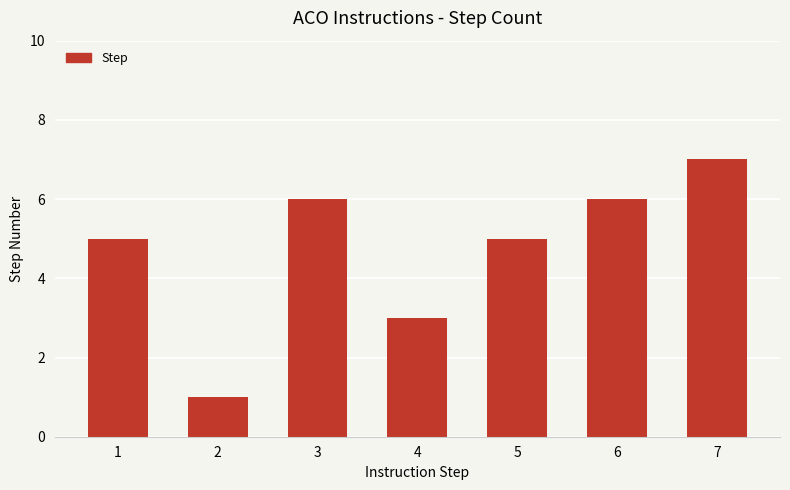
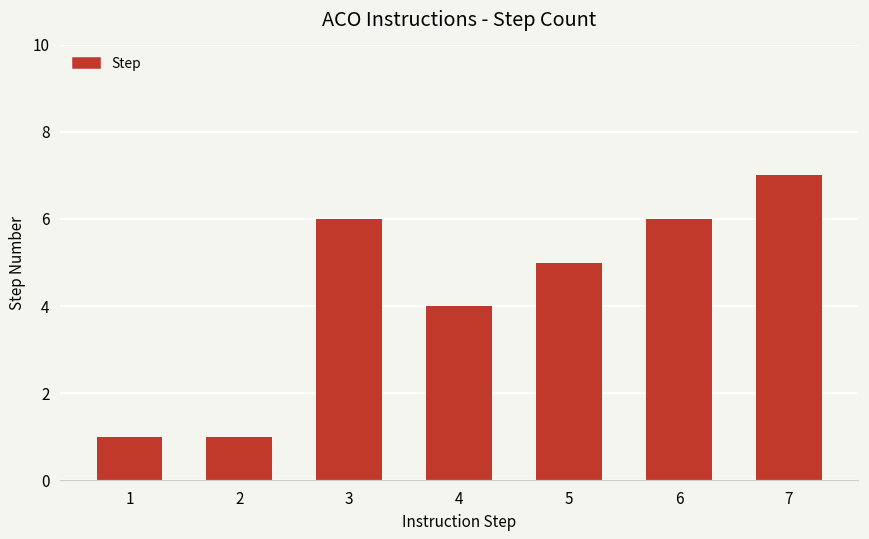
1: 5 -> 1
4: 3 -> 4
